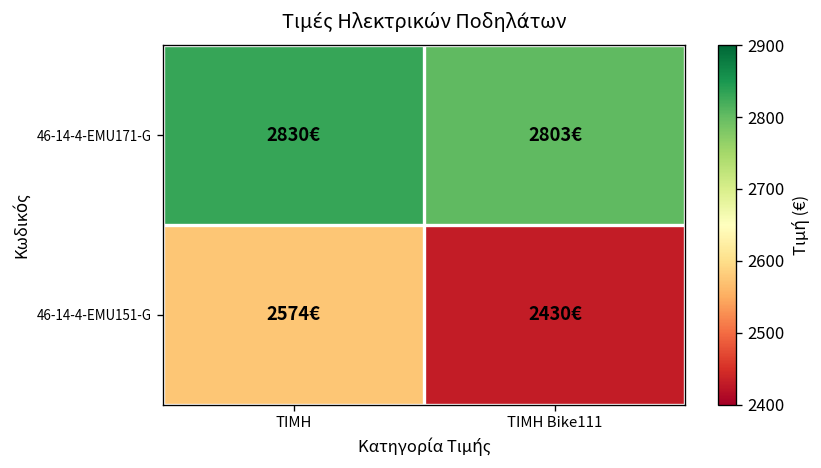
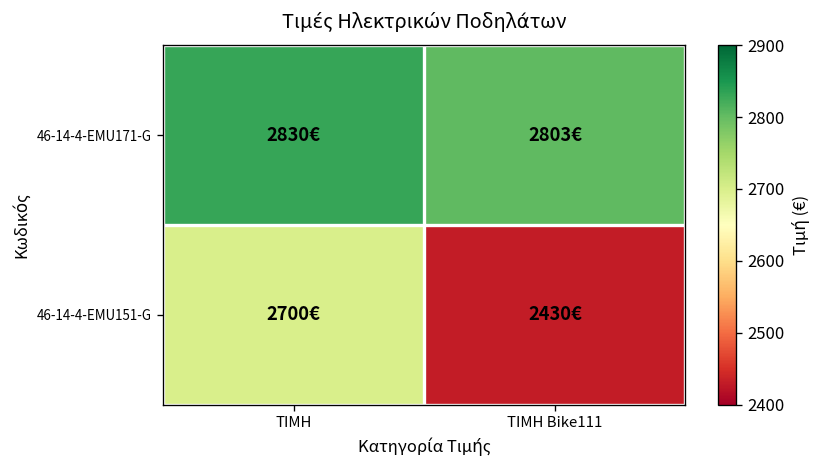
46-14-4-EMU151-G, ΤΙΜΗ: 2574€ -> 2700€
